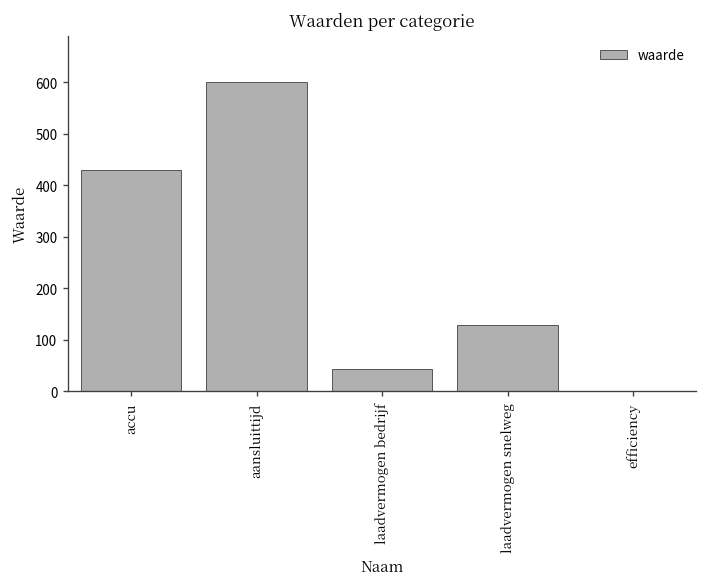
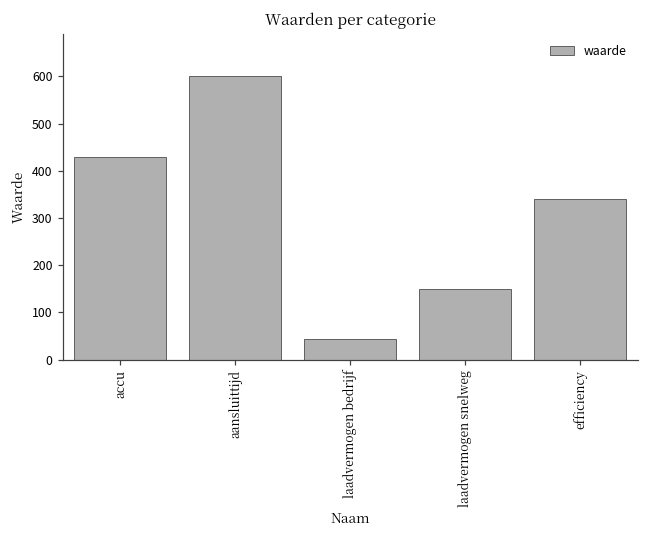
laadvermogen snelweg: 130 -> 150
efficiency: 0 -> 340
